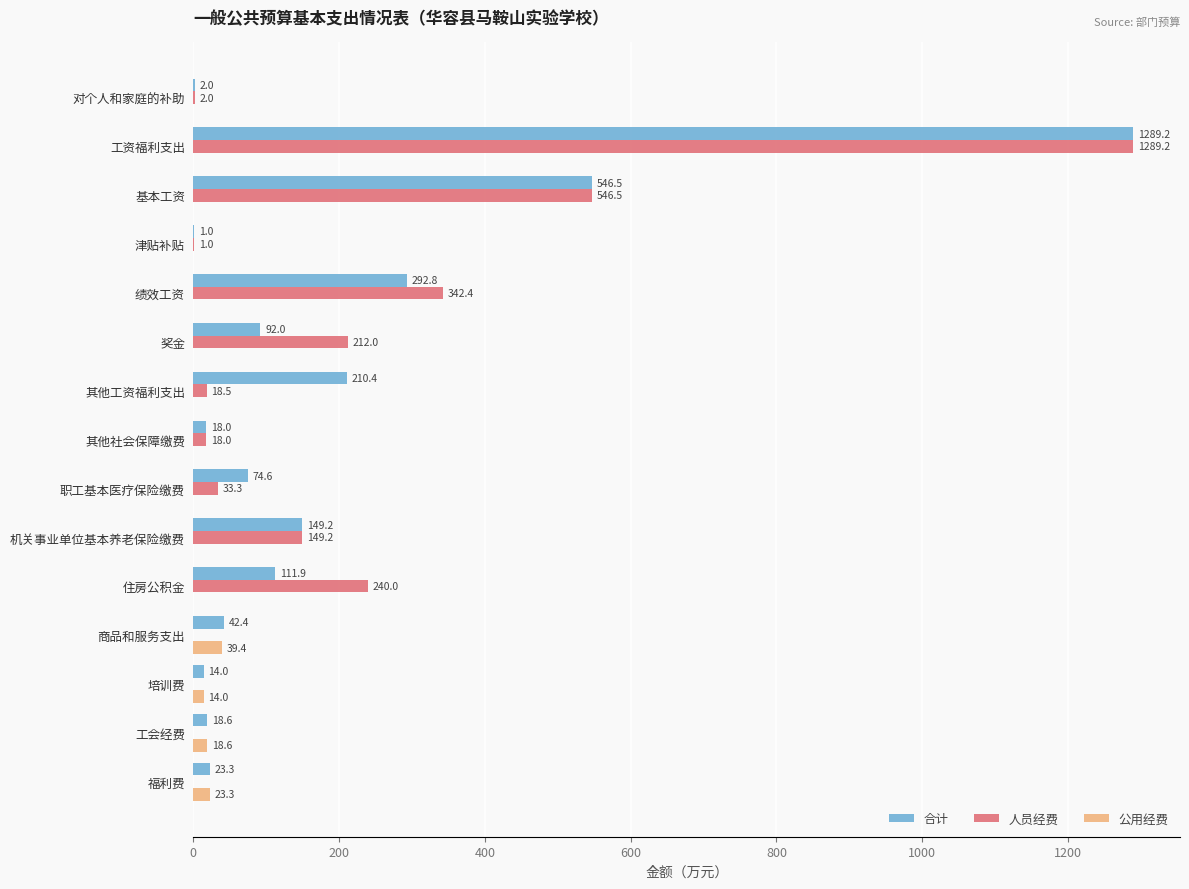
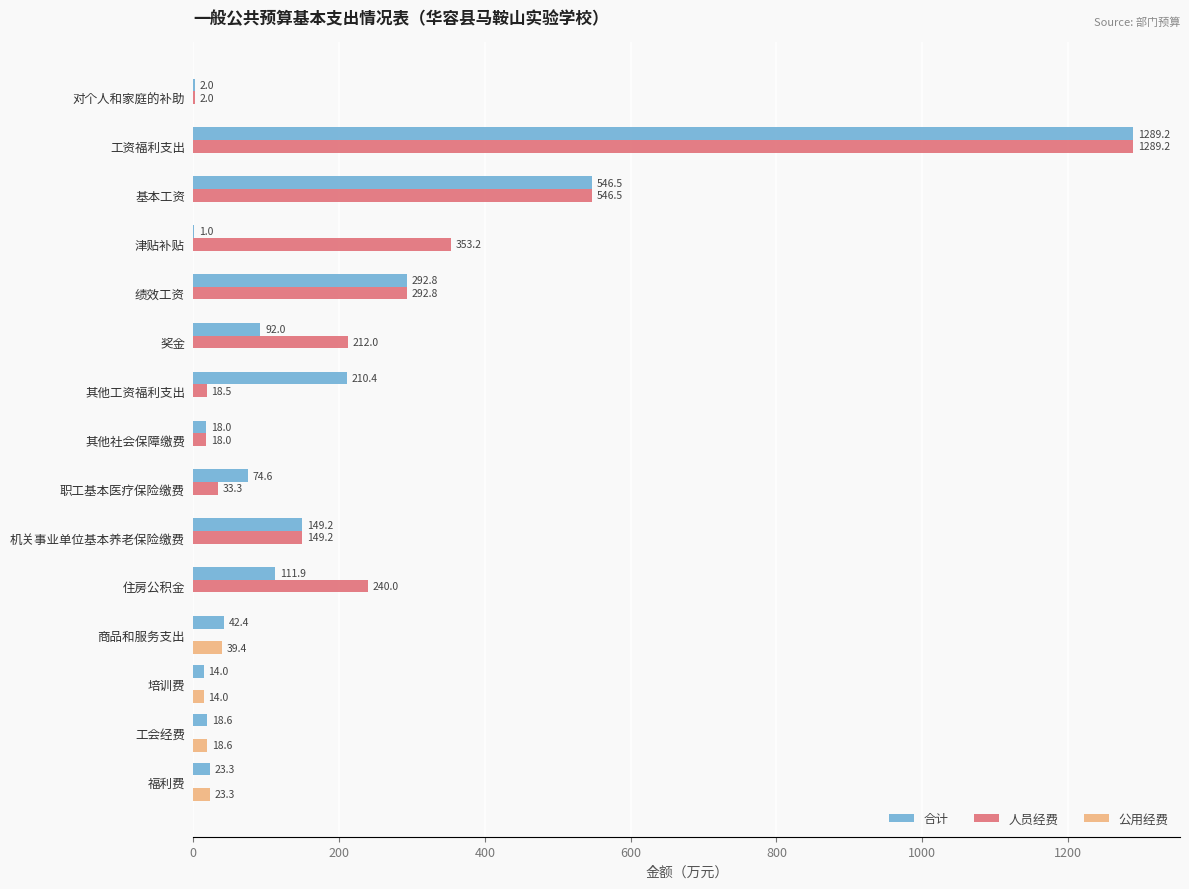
人员经费, 津贴补贴: 1.0 -> 353.2
人员经费, 绩效工资: 342.4 -> 292.8
